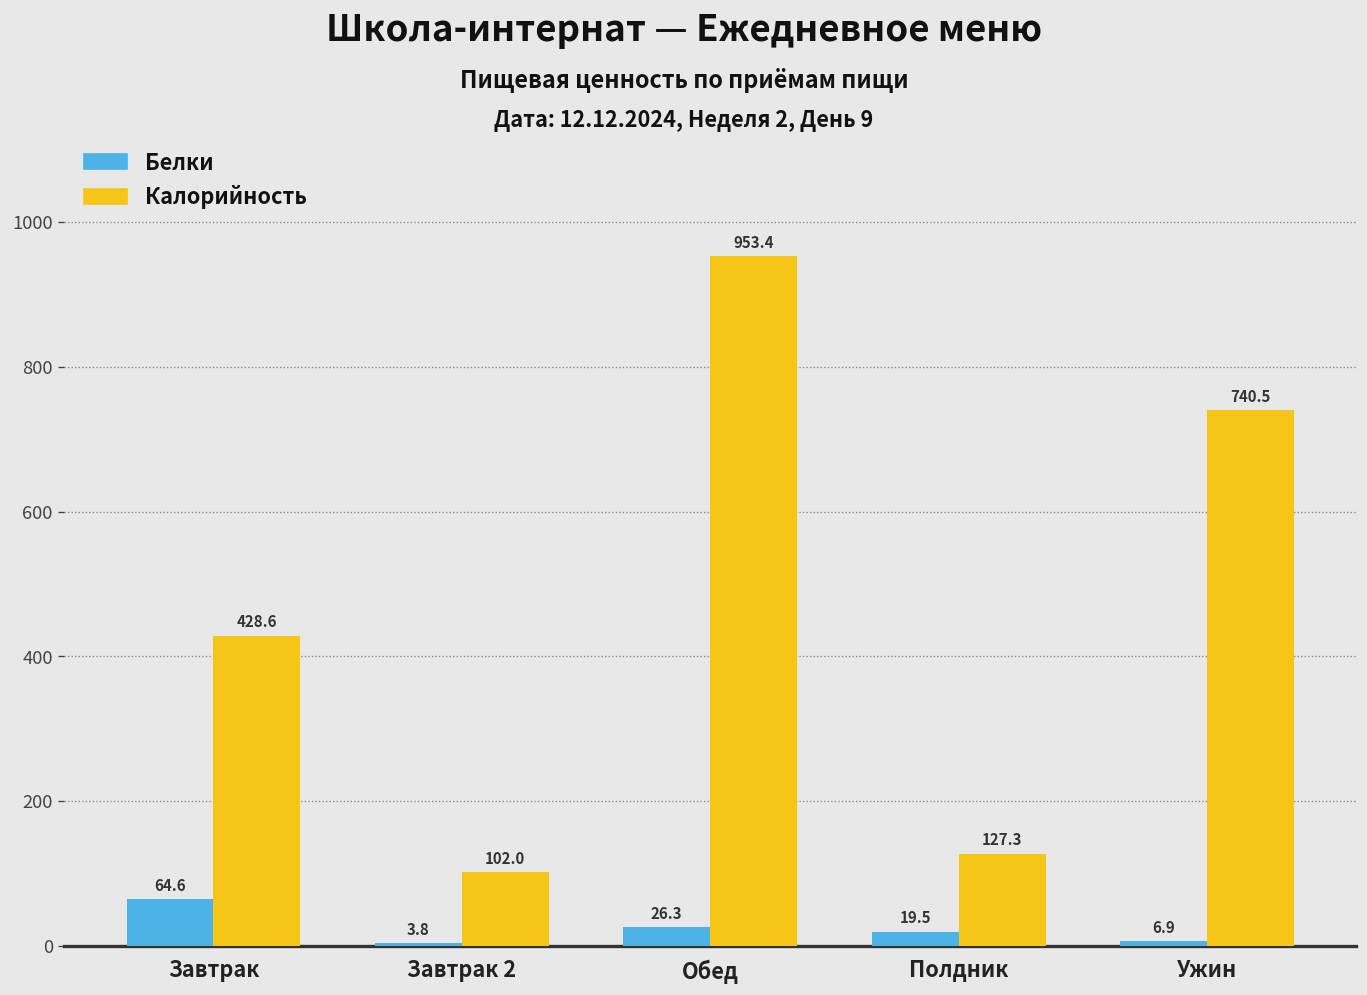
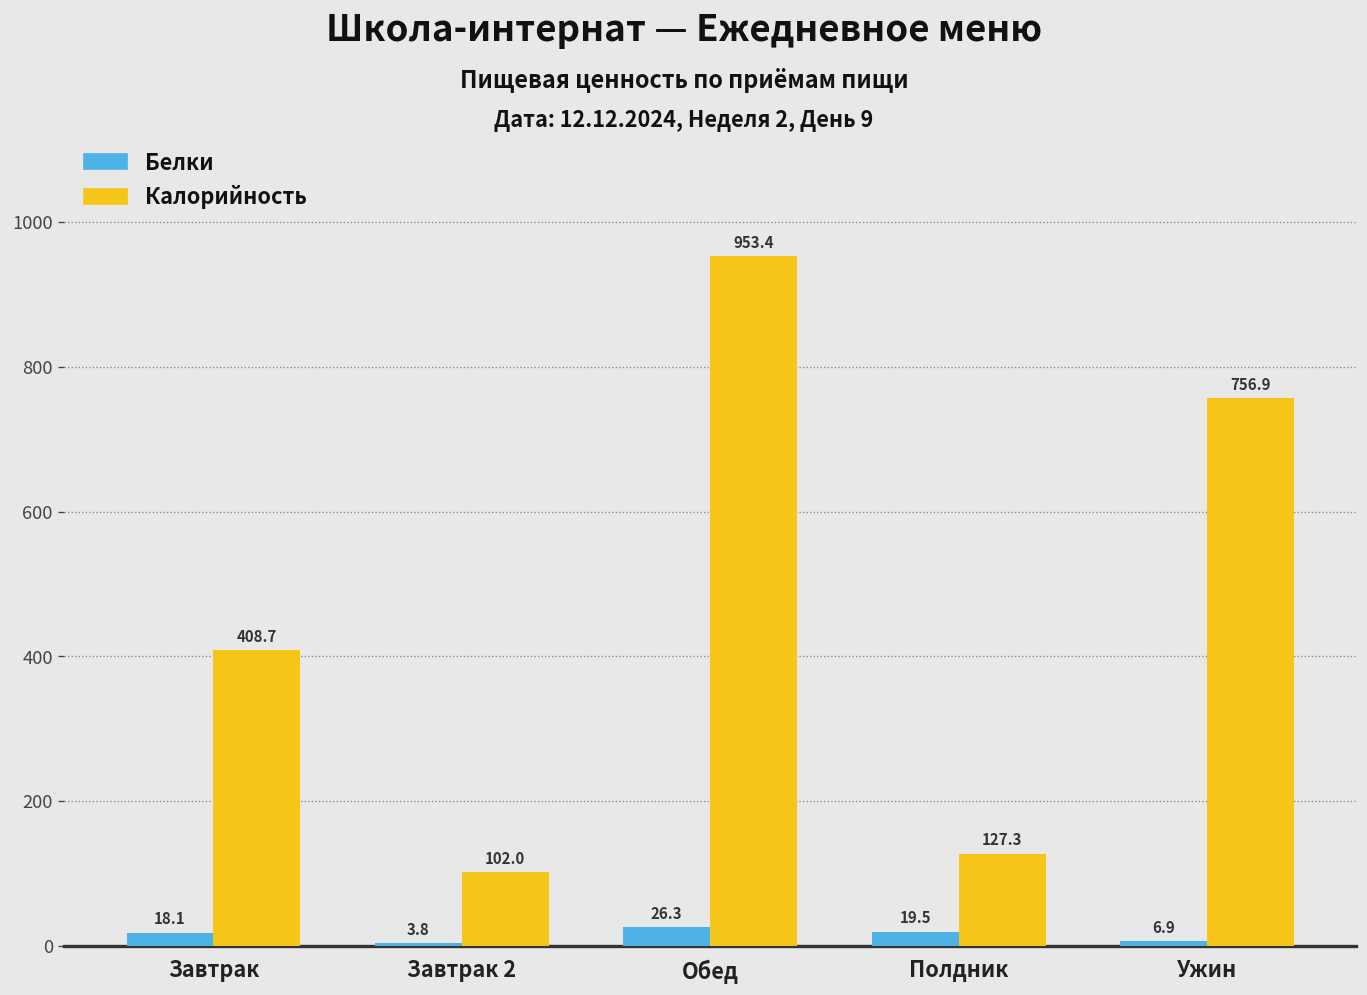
Белки, Завтрак: 64.6 -> 18.1
Калорийность, Завтрак: 428.6 -> 408.7
Калорийность, Ужин: 740.5 -> 756.9
